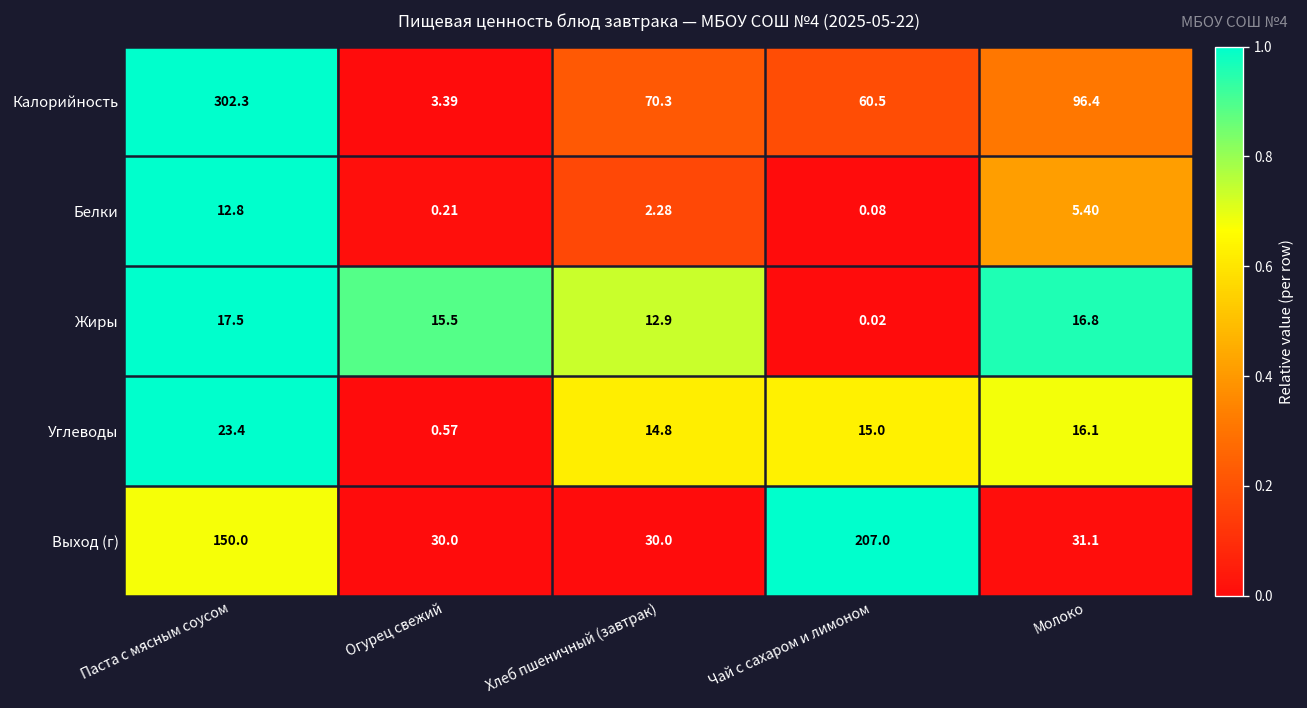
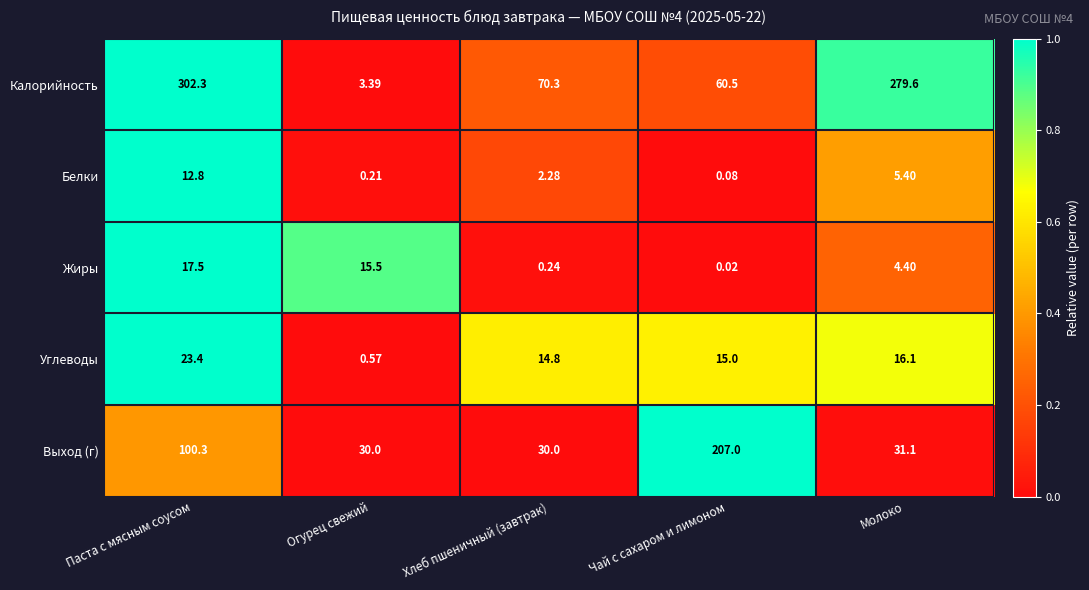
Калорийность, Молоко: 96.4 -> 279.6
Жиры, Хлеб пшеничный (завтрак): 12.9 -> 0.24
Жиры, Молоко: 16.8 -> 4.40
Выход (г), Паста с мясным соусом: 150.0 -> 100.3
